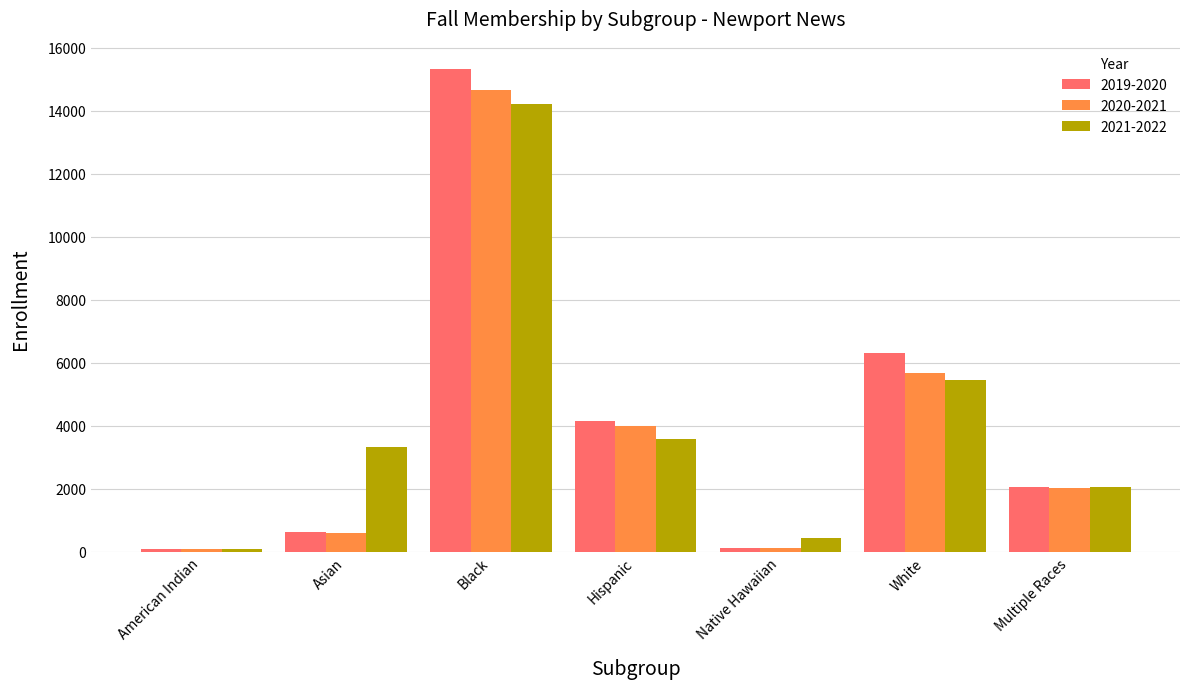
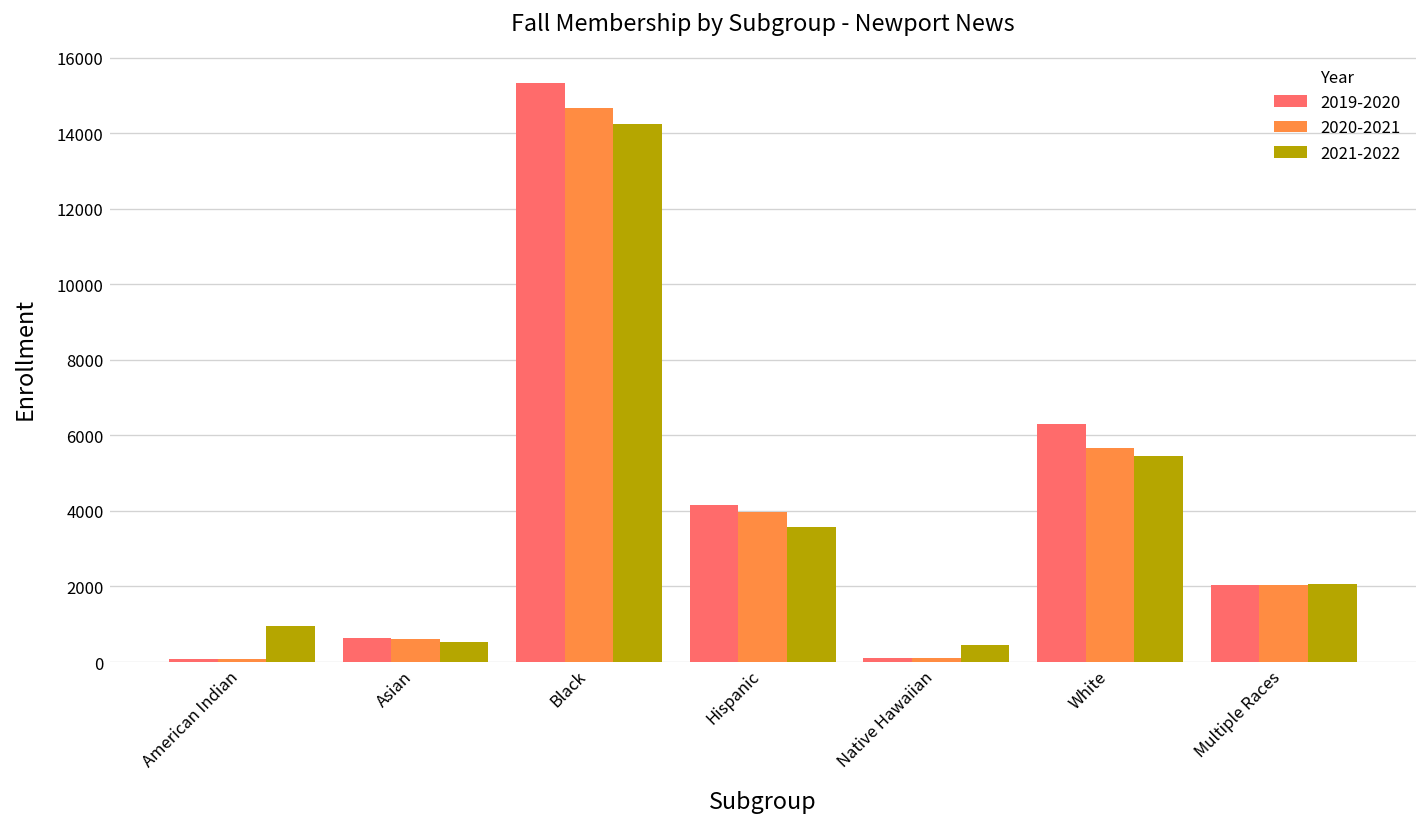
2021-2022, American Indian: 100 -> 1000
2021-2022, Asian: 3300 -> 500
